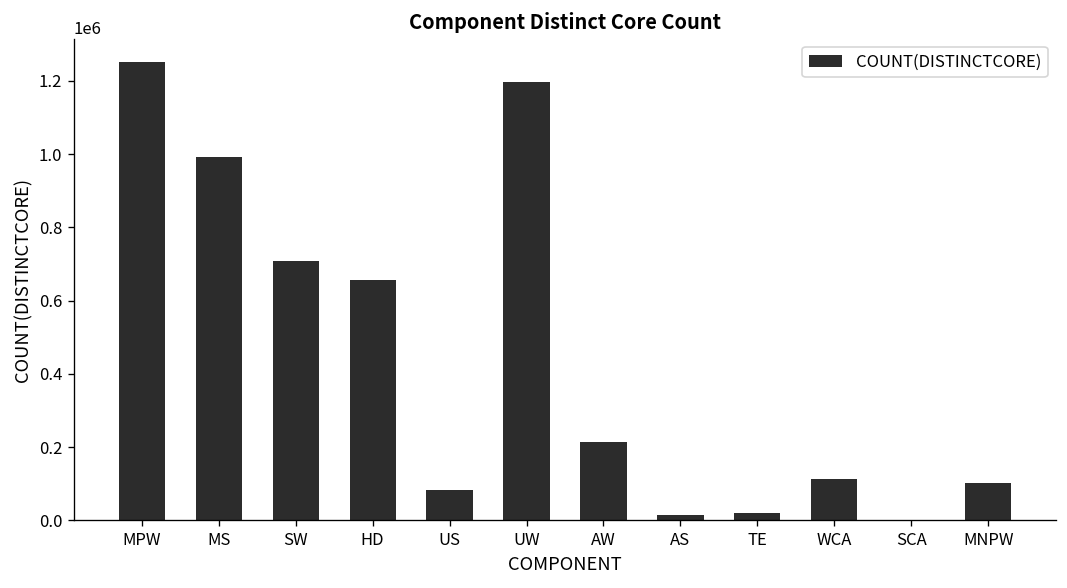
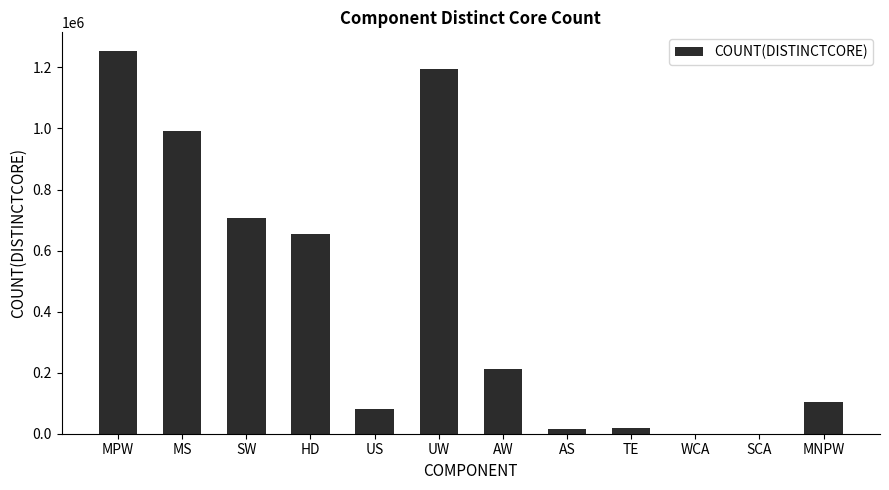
WCA: 110000 -> 0
